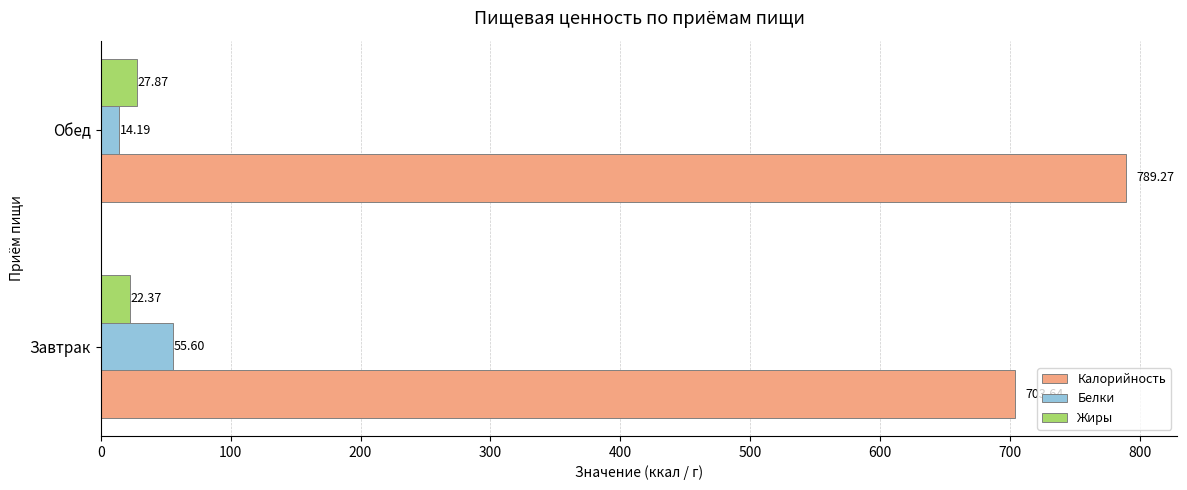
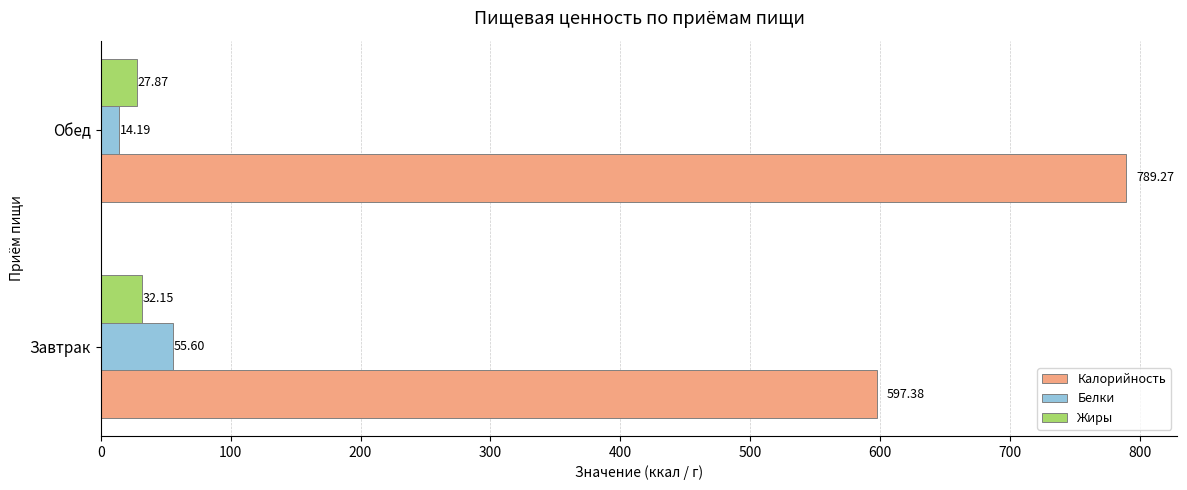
Жиры, Завтрак: 22.37 -> 32.15
Калорийность, Завтрак: 704 -> 597
